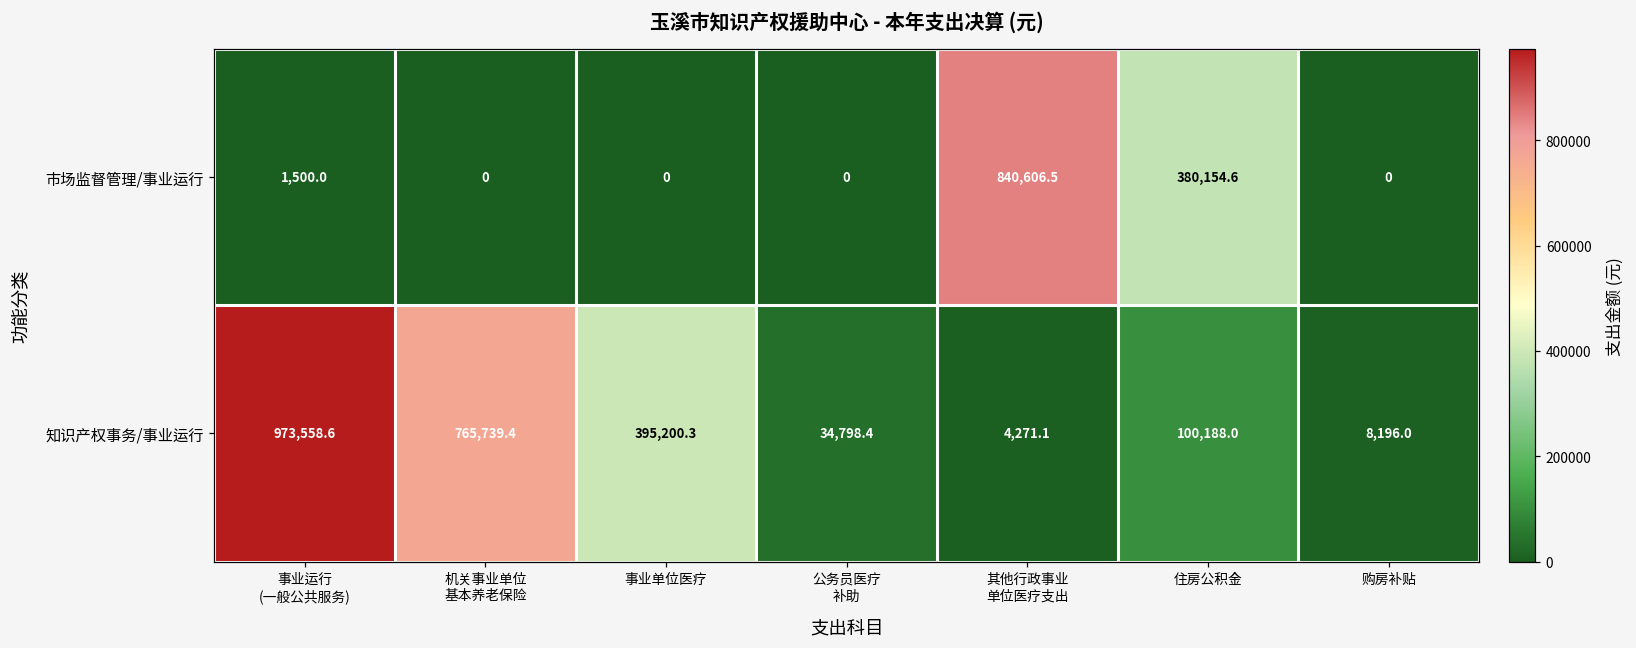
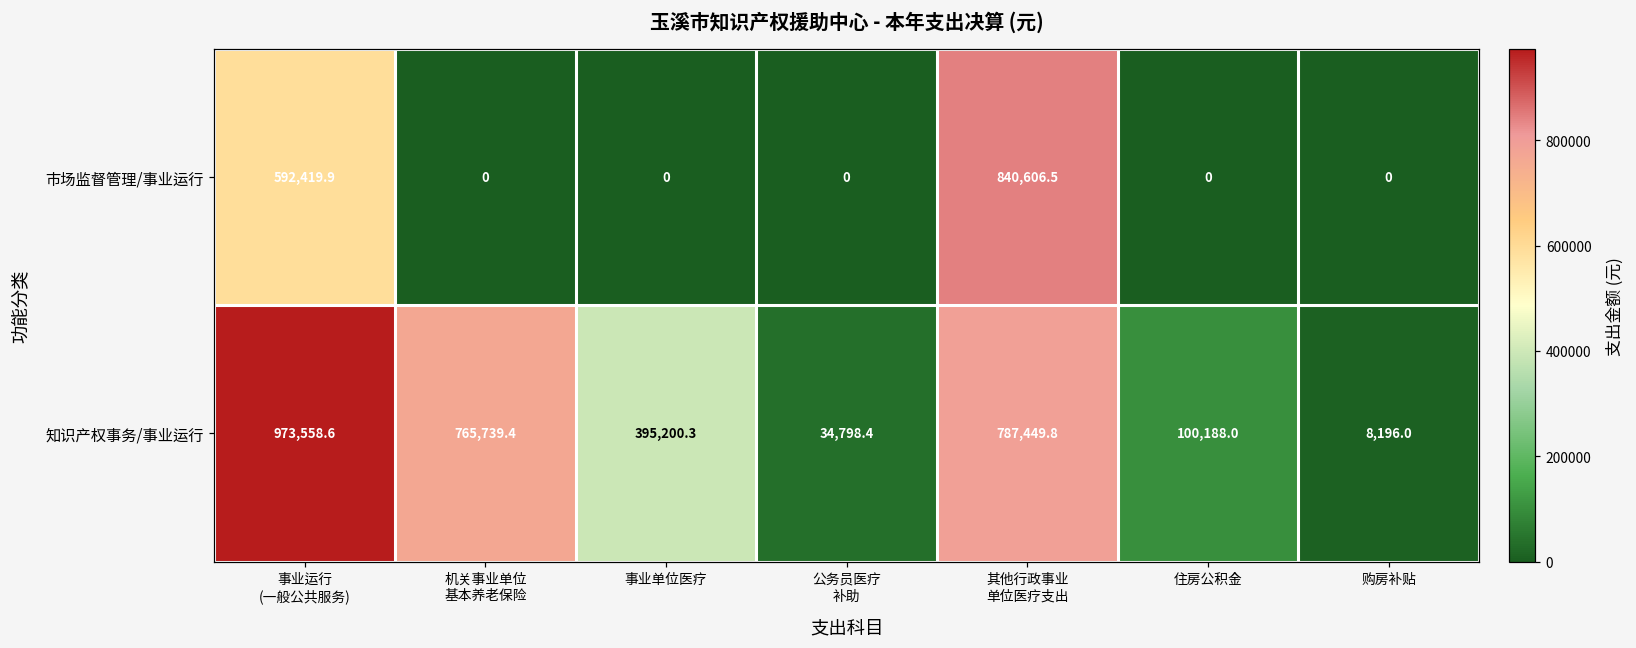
市场监督管理/事业运行, 事业运行 (一般公共服务): 1,500.0 -> 592,419.9
市场监督管理/事业运行, 住房公积金: 380,154.6 -> 0
知识产权事务/事业运行, 其他行政事业 单位医疗支出: 4,271.1 -> 787,449.8
